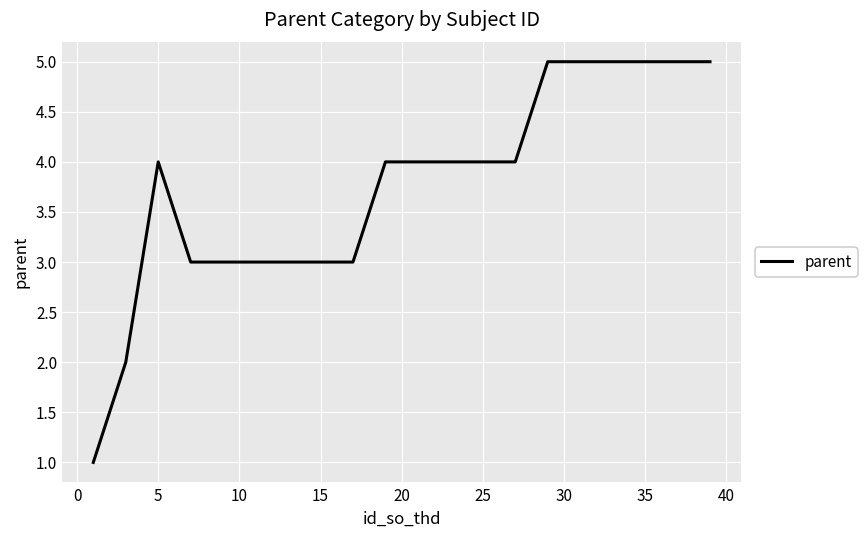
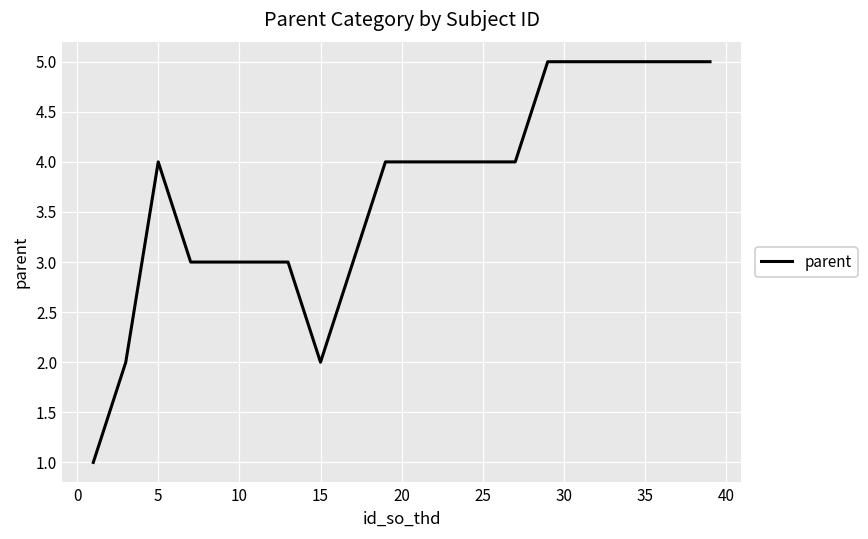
15: 3 -> 2
